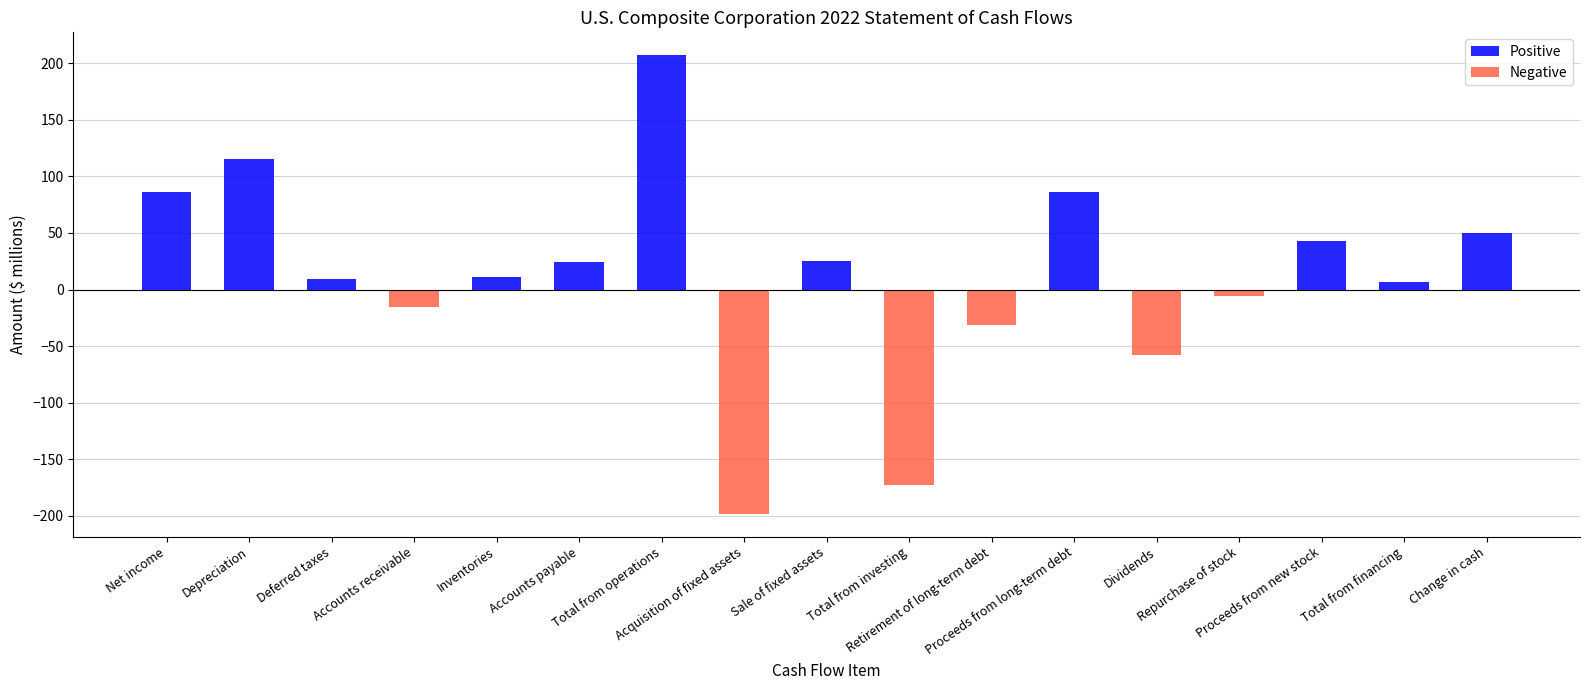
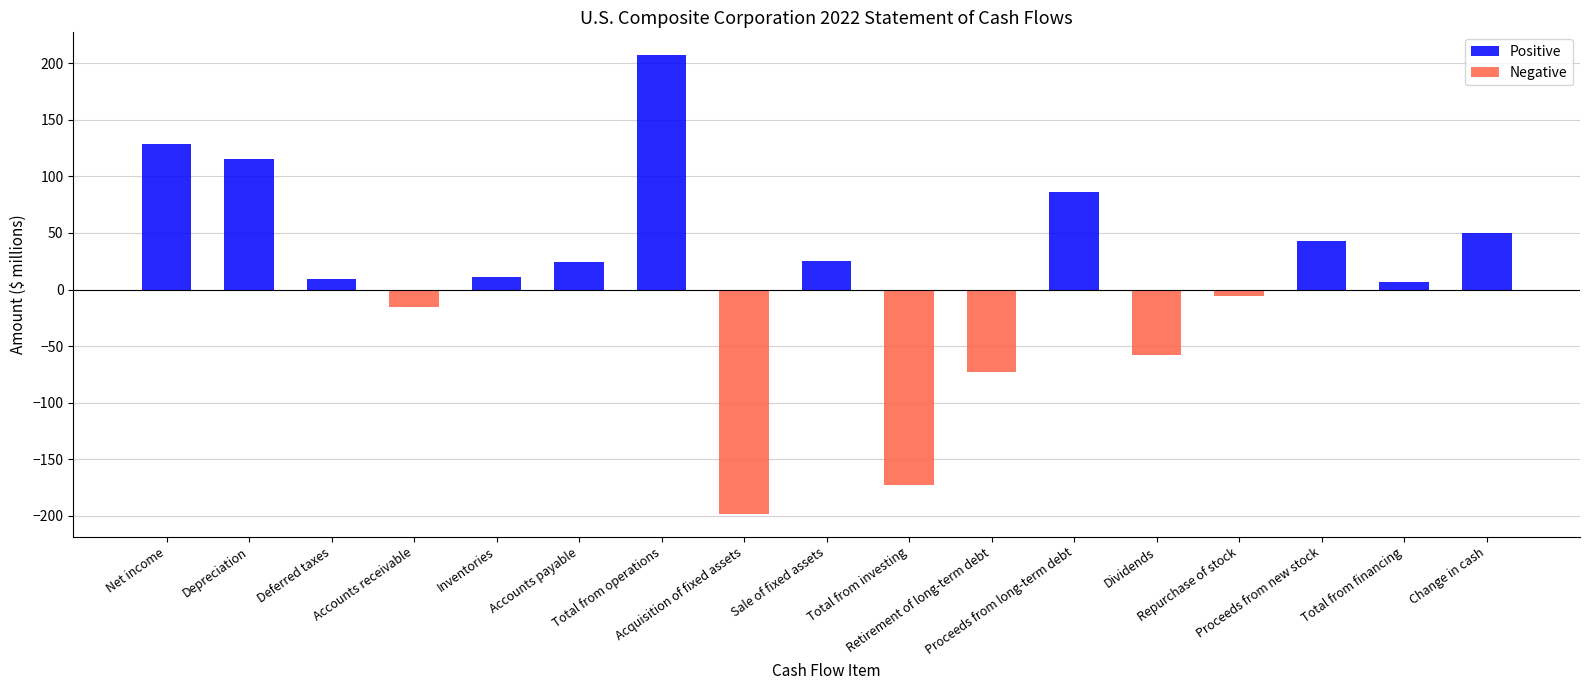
Positive, Net income: 86 -> 129
Negative, Retirement of long-term debt: -31 -> -73
